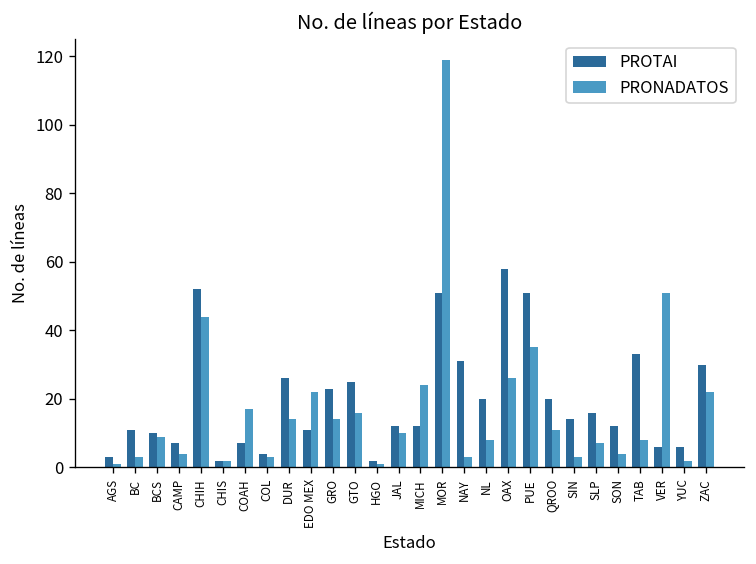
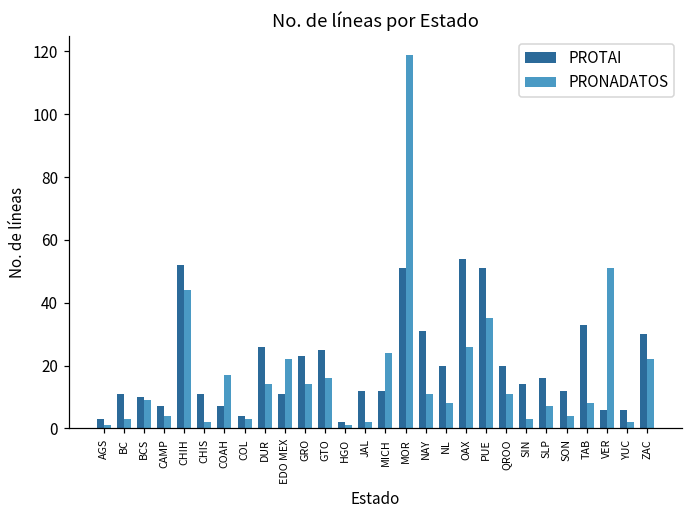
PROTAI, CHIS: 2 -> 11
PRONADATOS, JAL: 10 -> 2
PRONADATOS, NAY: 3 -> 11
PROTAI, OAX: 58 -> 54
